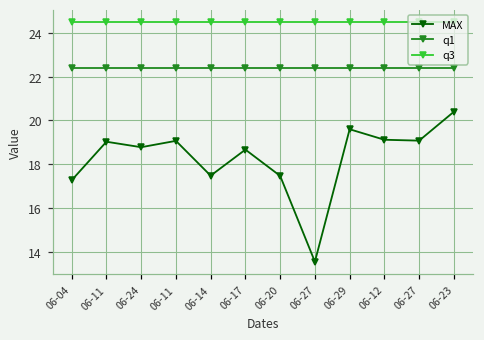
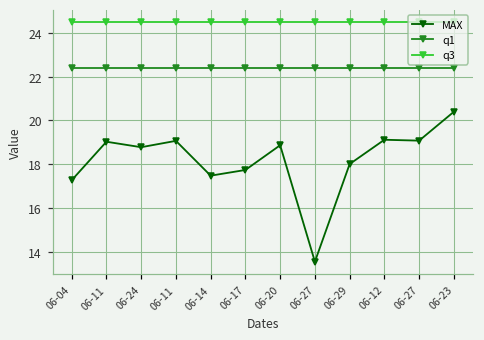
MAX, 06-17: 18.7 -> 17.7
MAX, 06-20: 17.5 -> 18.9
MAX, 06-29: 19.6 -> 18.0
